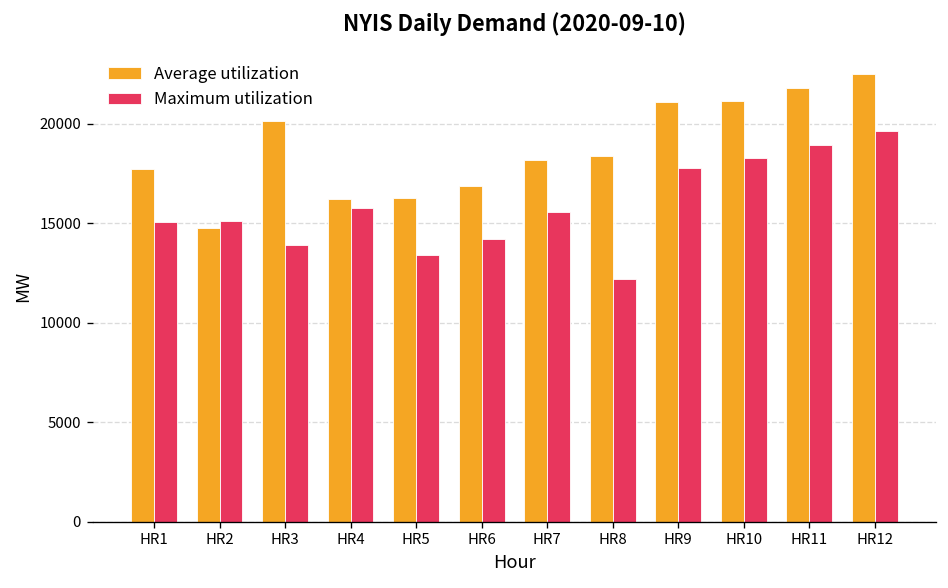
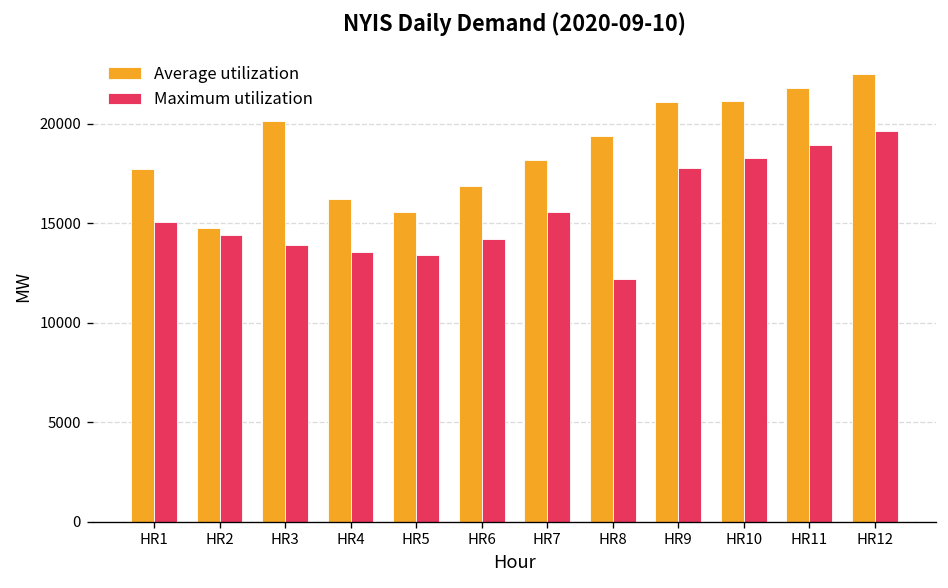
Maximum utilization, HR2: 15100 -> 14400
Maximum utilization, HR4: 15800 -> 13600
Average utilization, HR5: 16300 -> 15500
Average utilization, HR8: 18400 -> 19400
